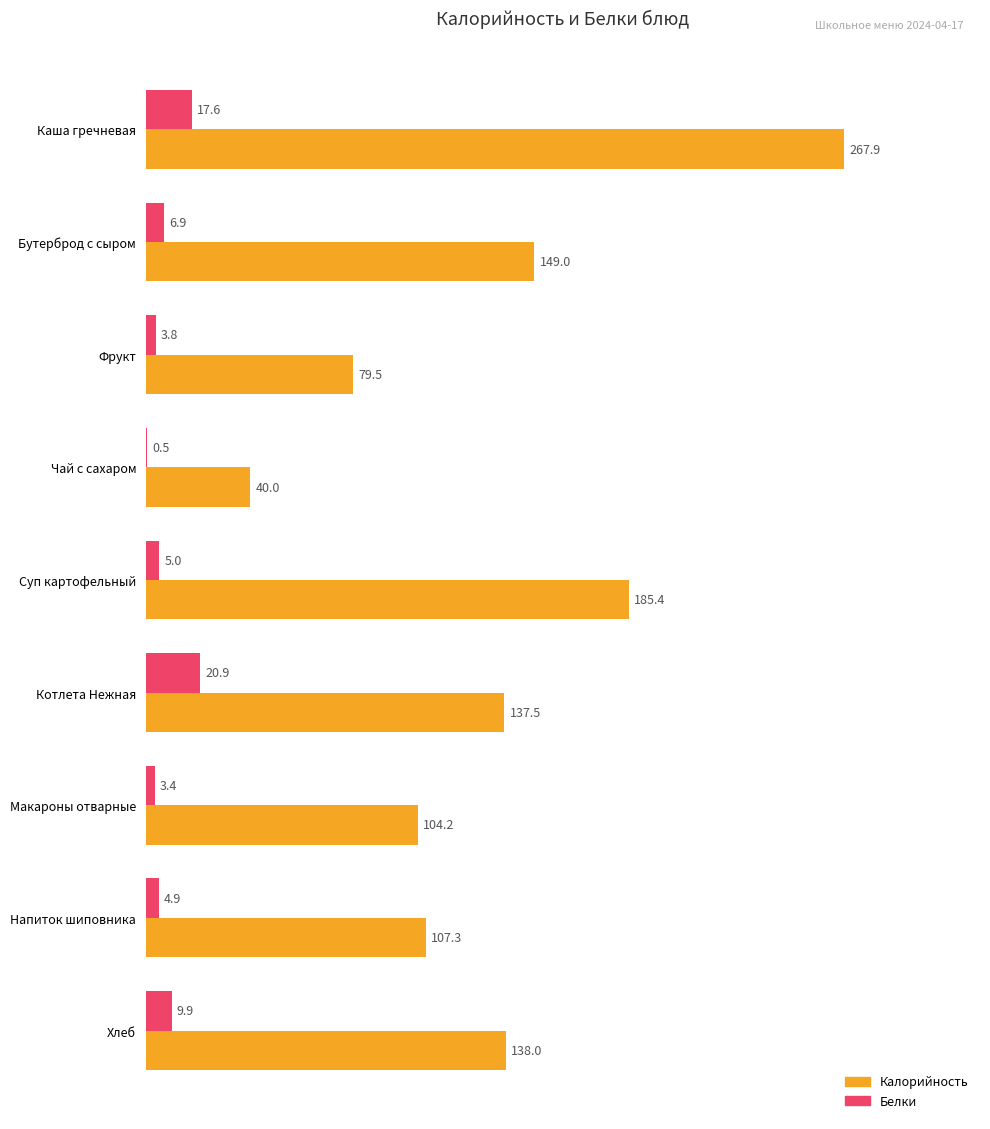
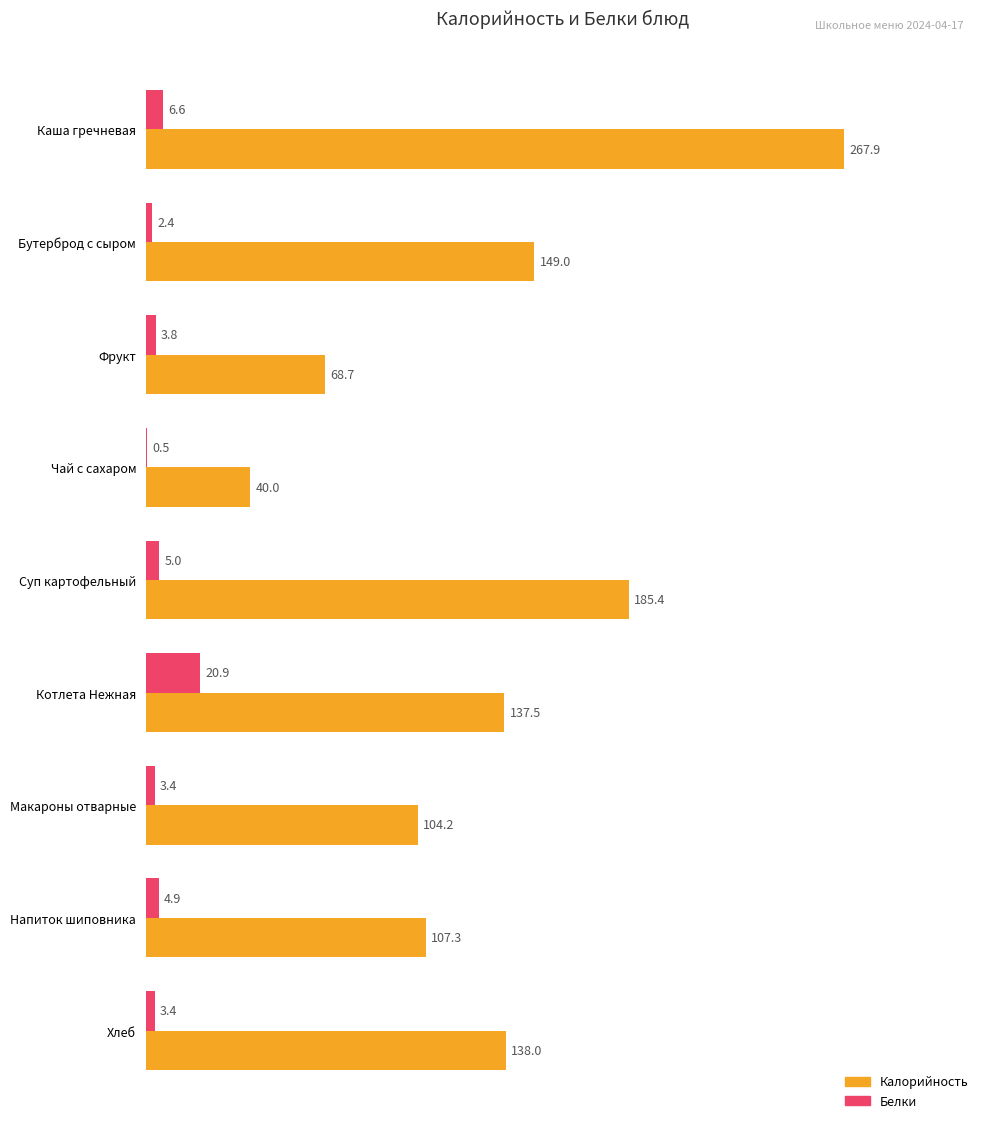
Белки, Каша гречневая: 17.6 -> 6.6
Белки, Бутерброд с сыром: 6.9 -> 2.4
Калорийность, Фрукт: 79.5 -> 68.7
Белки, Хлеб: 9.9 -> 3.4
